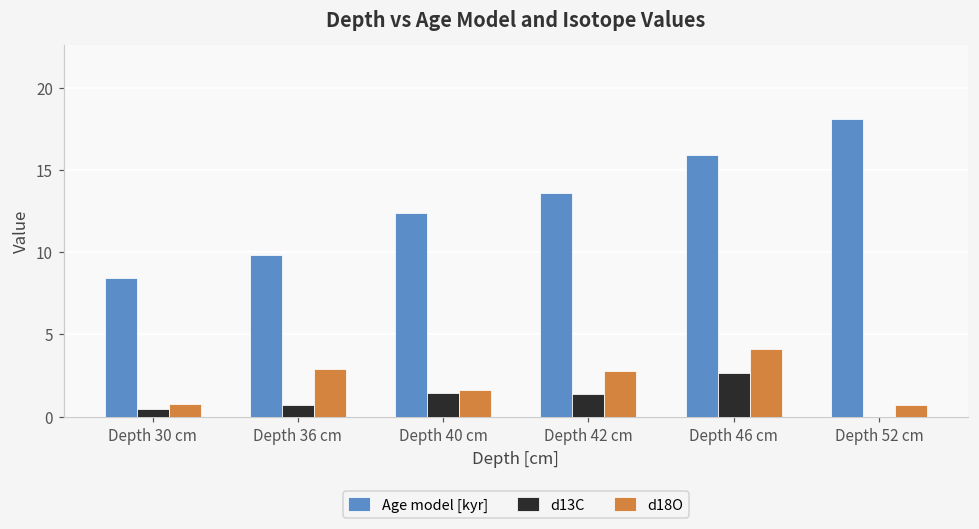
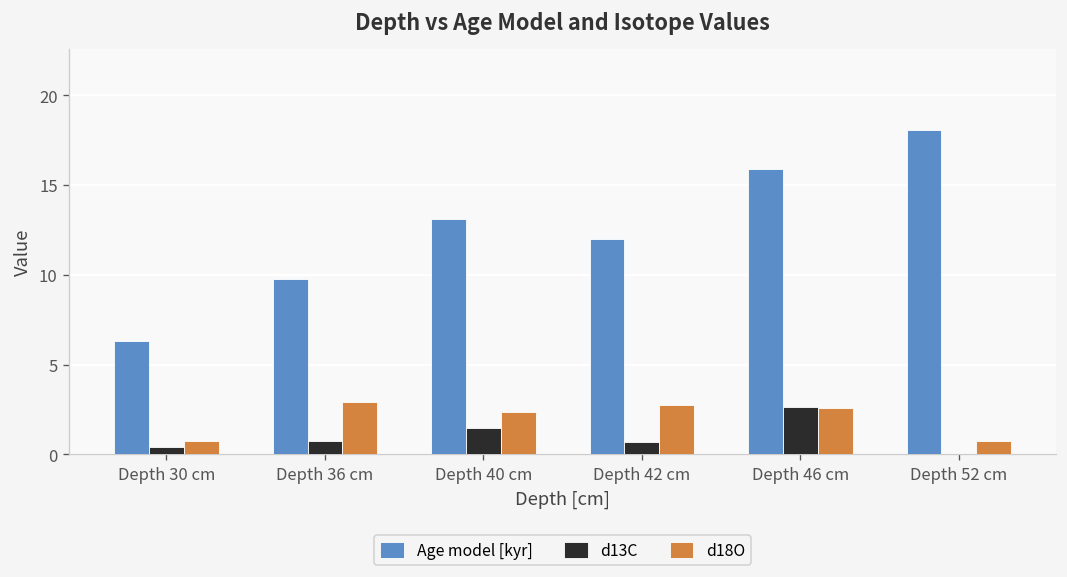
Age model [kyr], Depth 30 cm: 8.4 -> 6.3
Age model [kyr], Depth 40 cm: 12.4 -> 13.1
d18O, Depth 40 cm: 1.6 -> 2.4
Age model [kyr], Depth 42 cm: 13.6 -> 12.0
d13C, Depth 42 cm: 1.4 -> 0.7
d18O, Depth 46 cm: 4.1 -> 2.6
